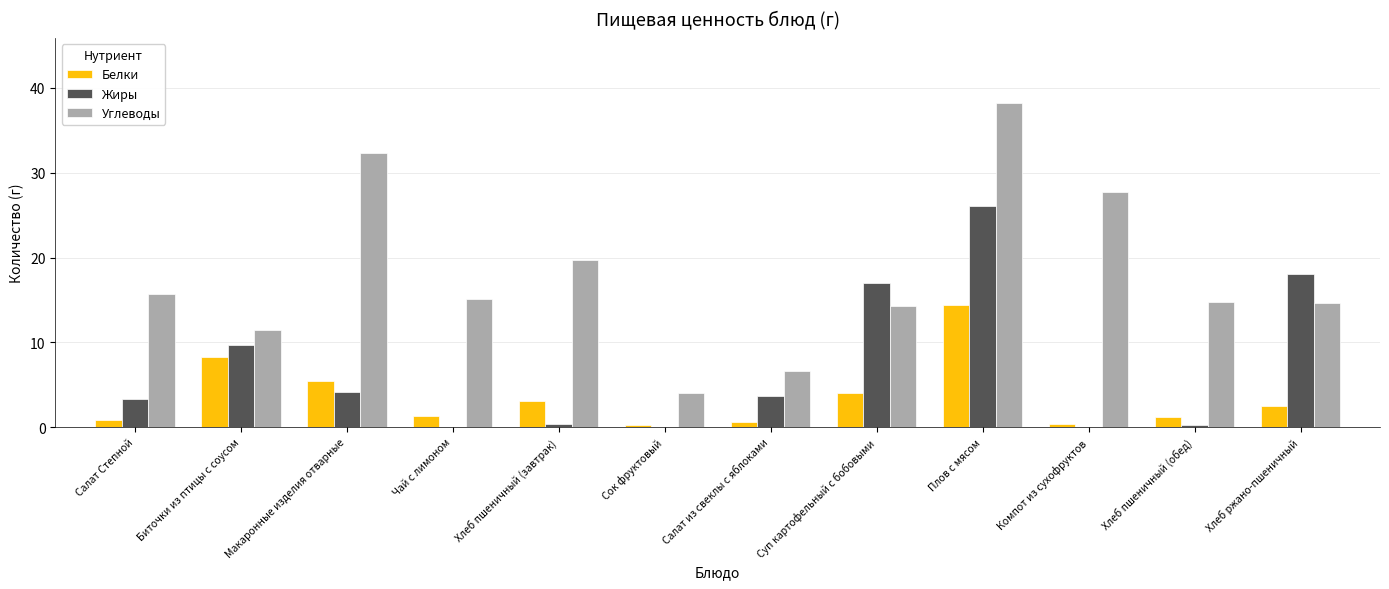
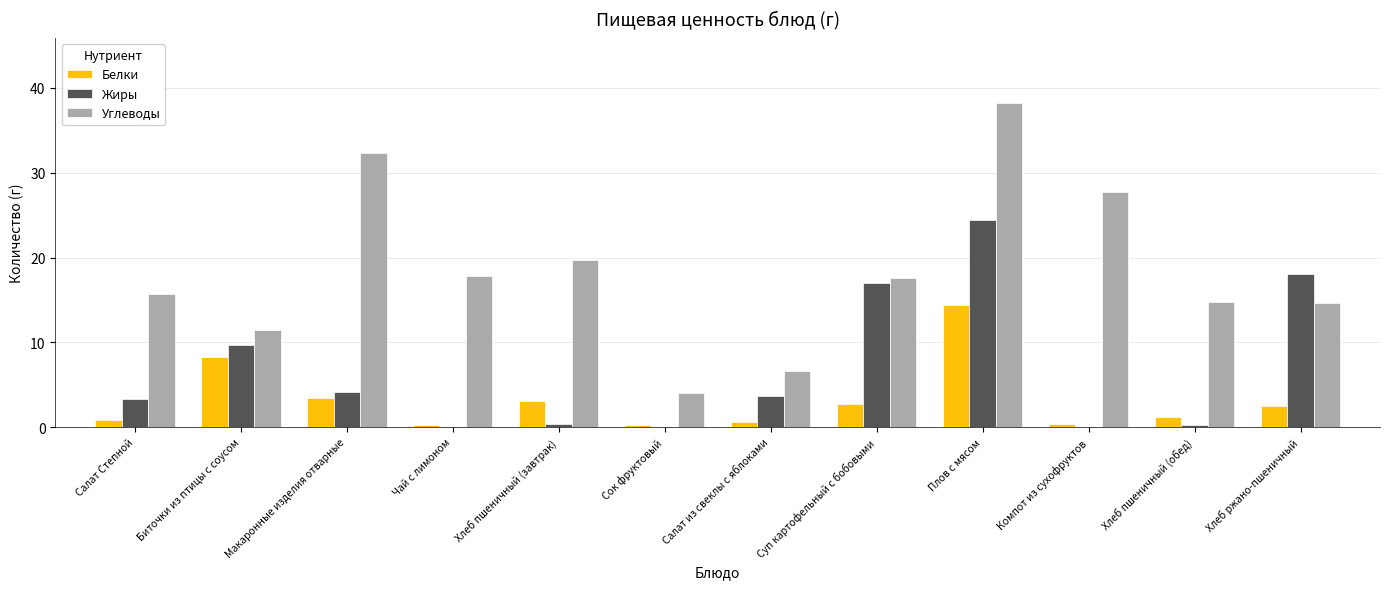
Белки, Макаронные изделия отварные: 5 -> 3
Белки, Чай с лимоном: 1 -> 0
Углеводы, Чай с лимоном: 15 -> 18
Белки, Суп картофельный с бобовыми: 4 -> 3
Углеводы, Суп картофельный с бобовыми: 14 -> 18
Жиры, Плов с мясом: 26 -> 24
